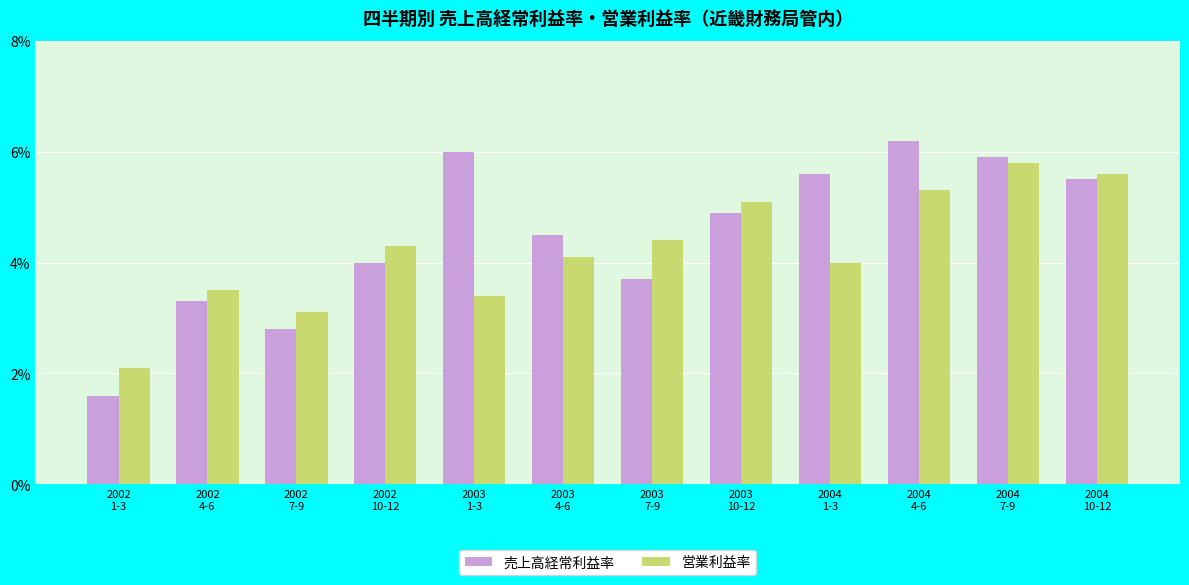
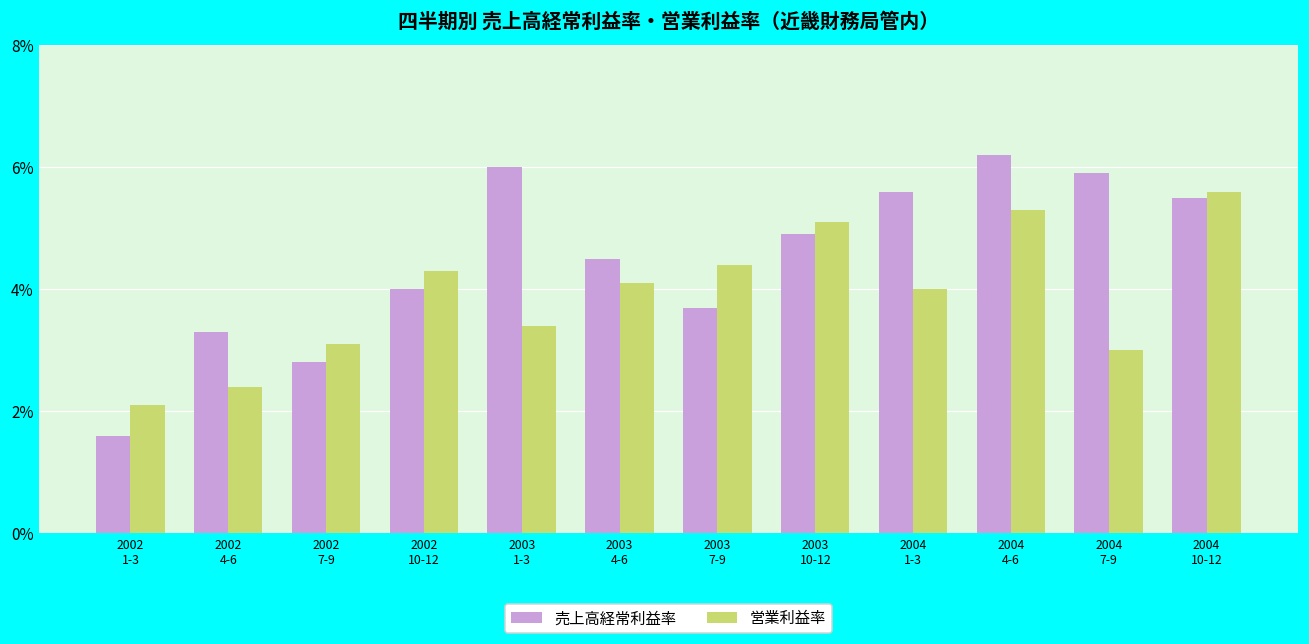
営業利益率, 2002 4-6: 3.5% -> 2.4%
営業利益率, 2004 7-9: 5.8% -> 3.0%
